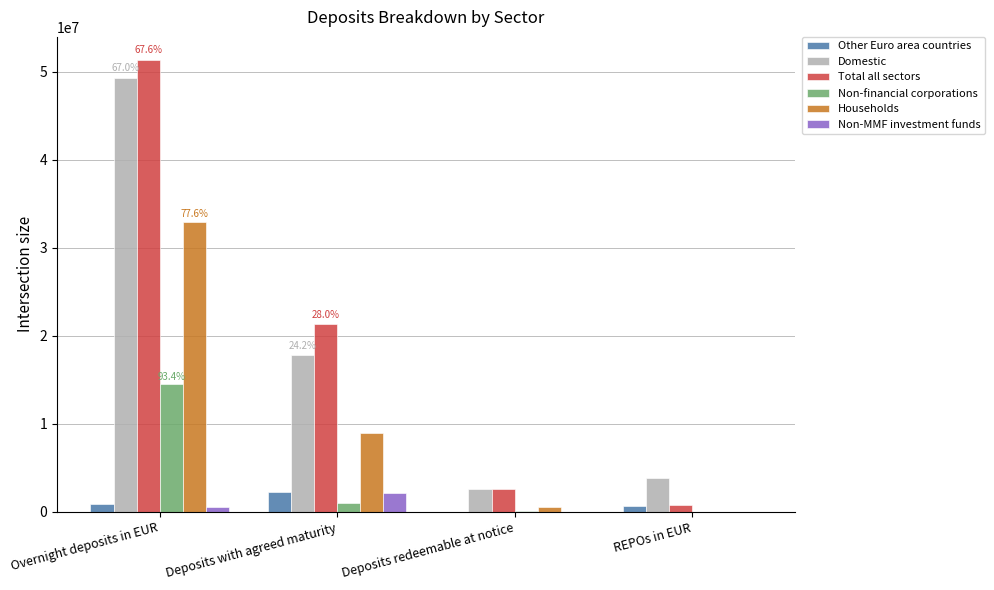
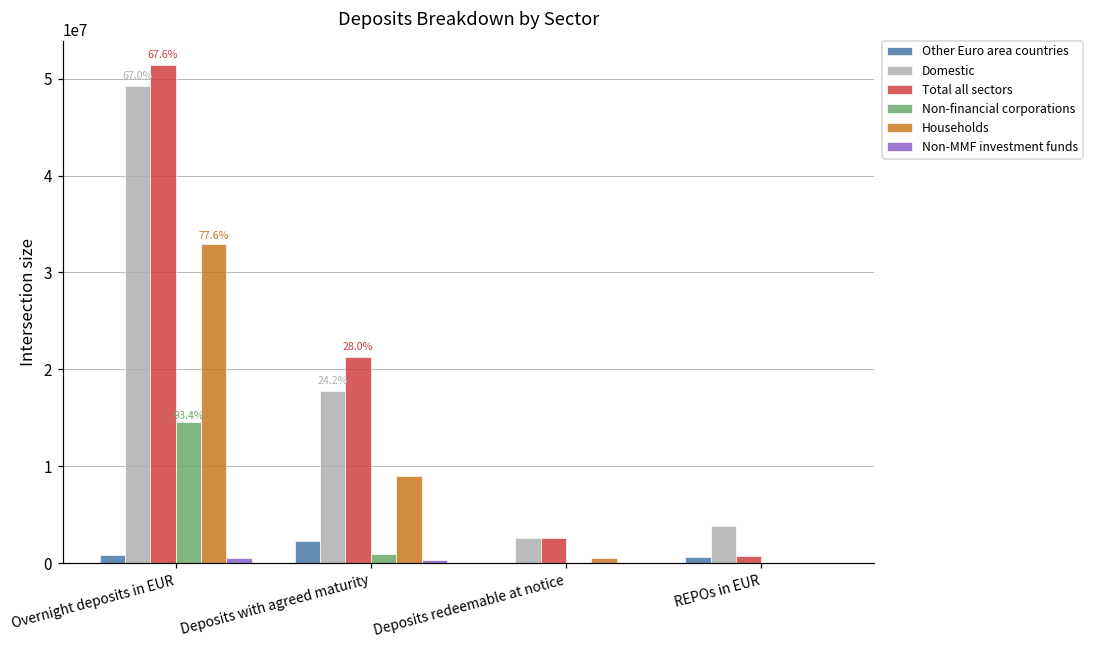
Non-MMF investment funds, Deposits with agreed maturity: 2000000 -> 0
